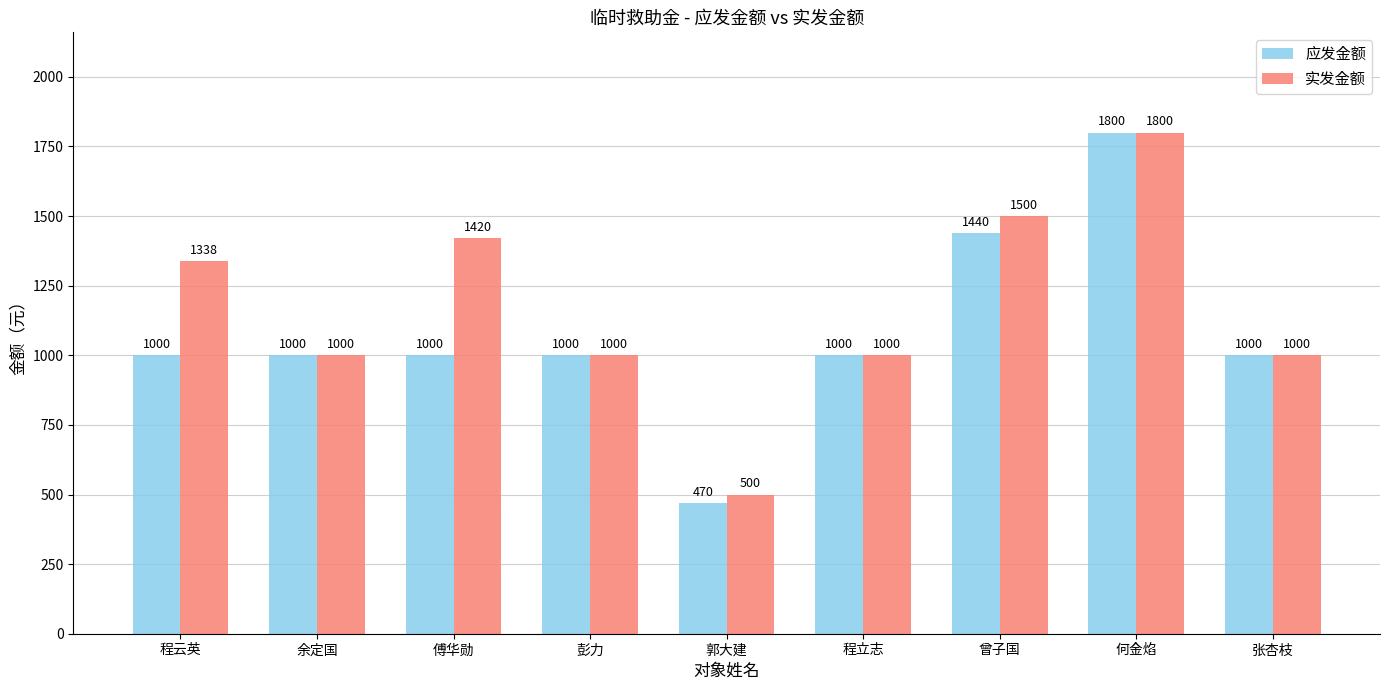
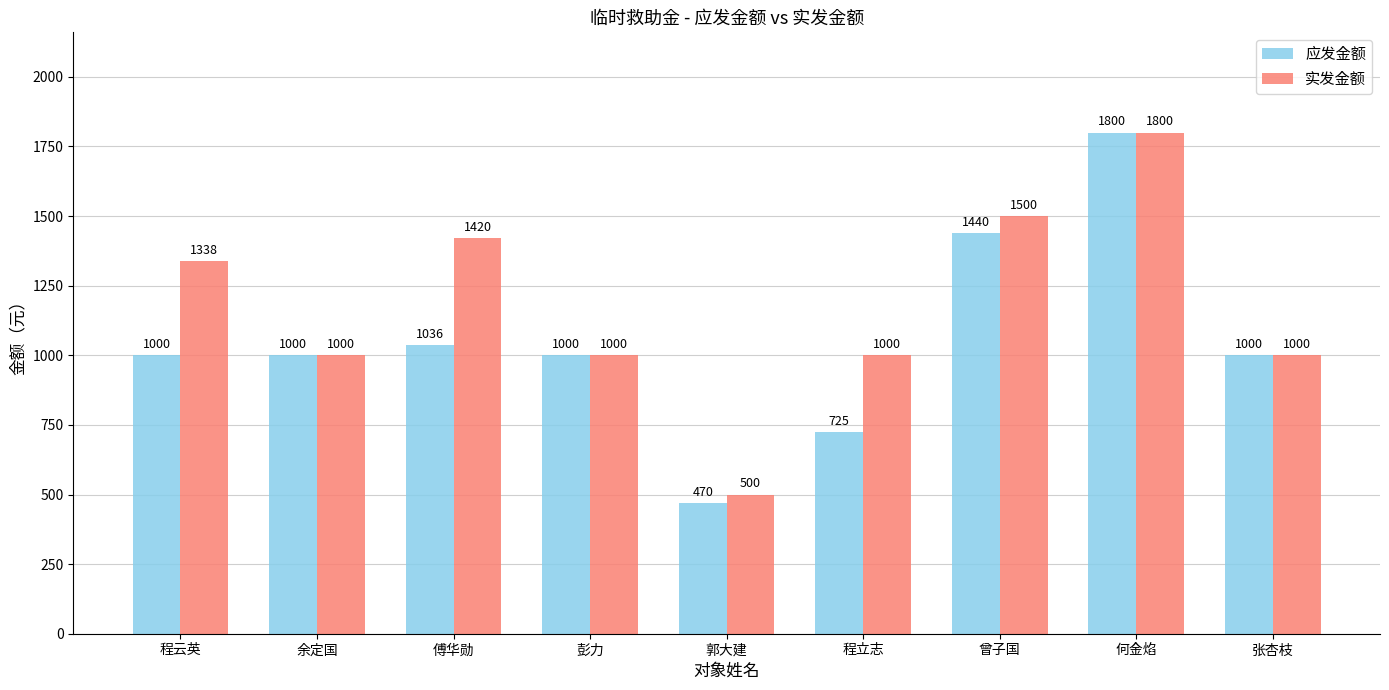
应发金额, 傅华勋: 1000 -> 1036
应发金额, 程立志: 1000 -> 725
